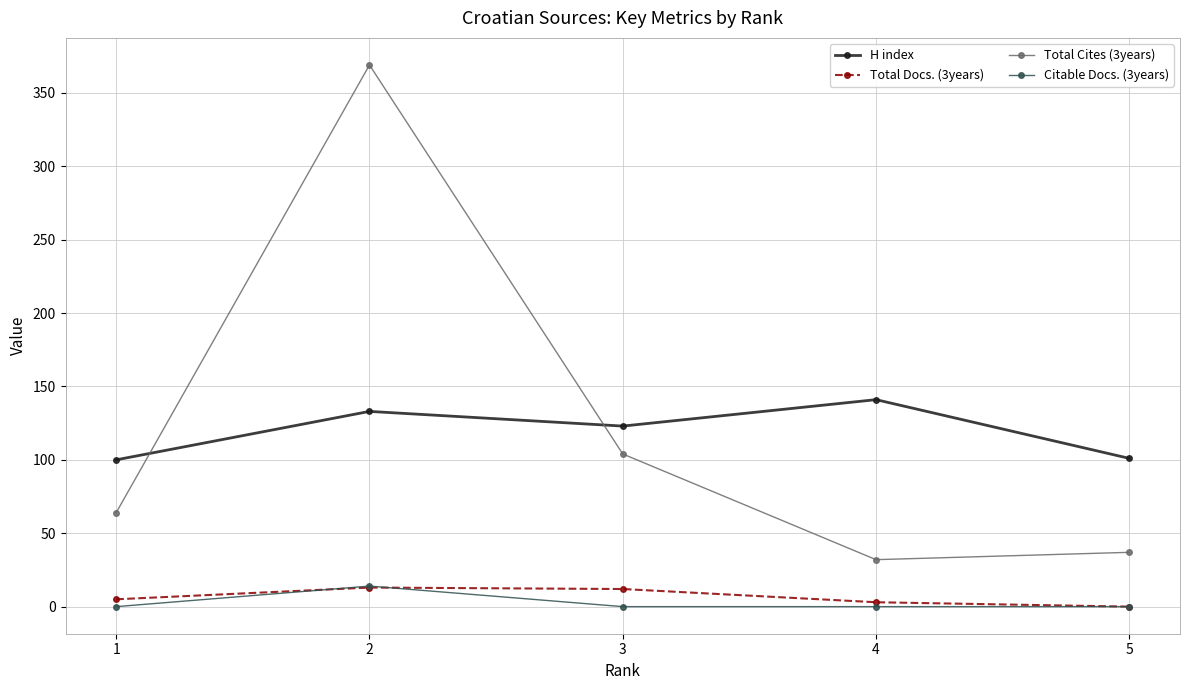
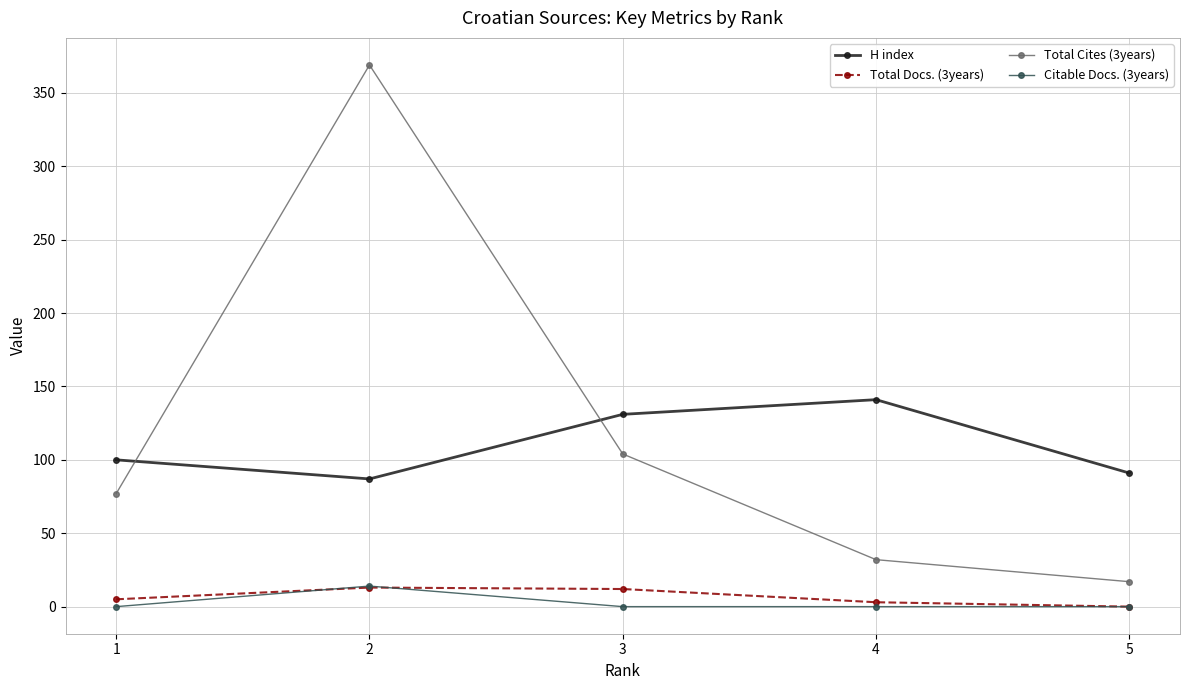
Total Cites (3years), 1: 64 -> 77
H index, 2: 133 -> 87
H index, 3: 123 -> 131
H index, 5: 101 -> 91
Total Cites (3years), 5: 37 -> 17
